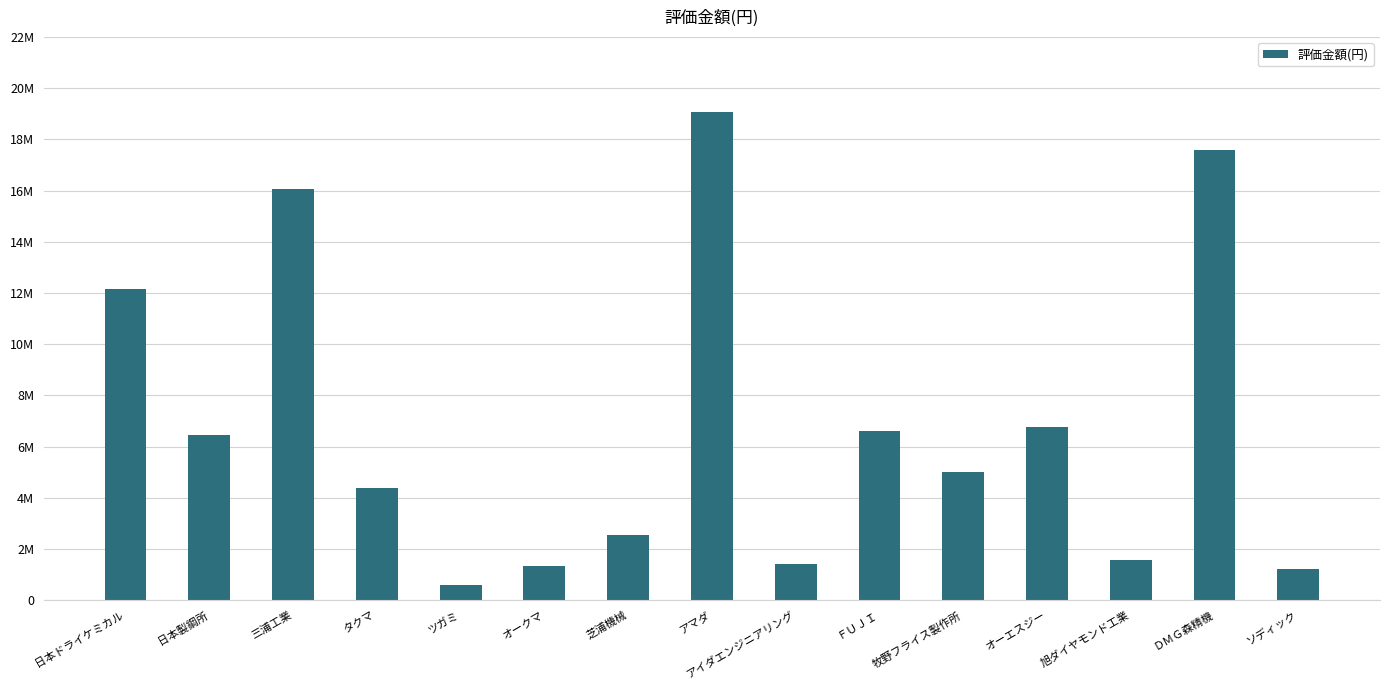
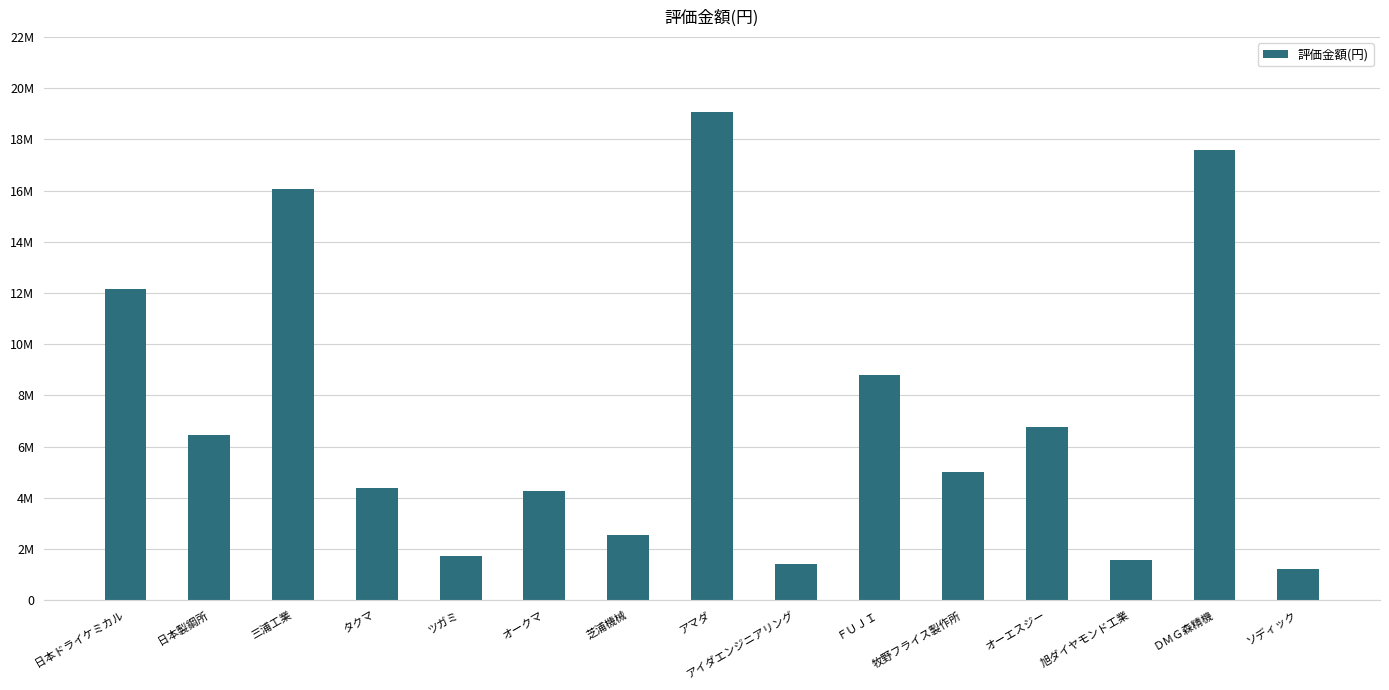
ツガミ: 600000 -> 1700000
オークマ: 1300000 -> 4300000
ＦＵＪＩ: 6600000 -> 8800000
